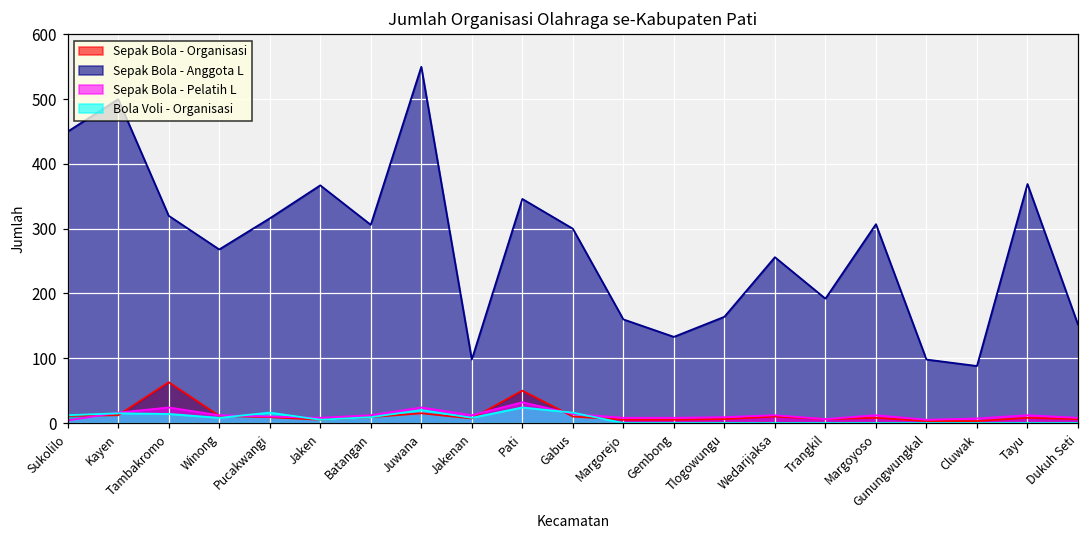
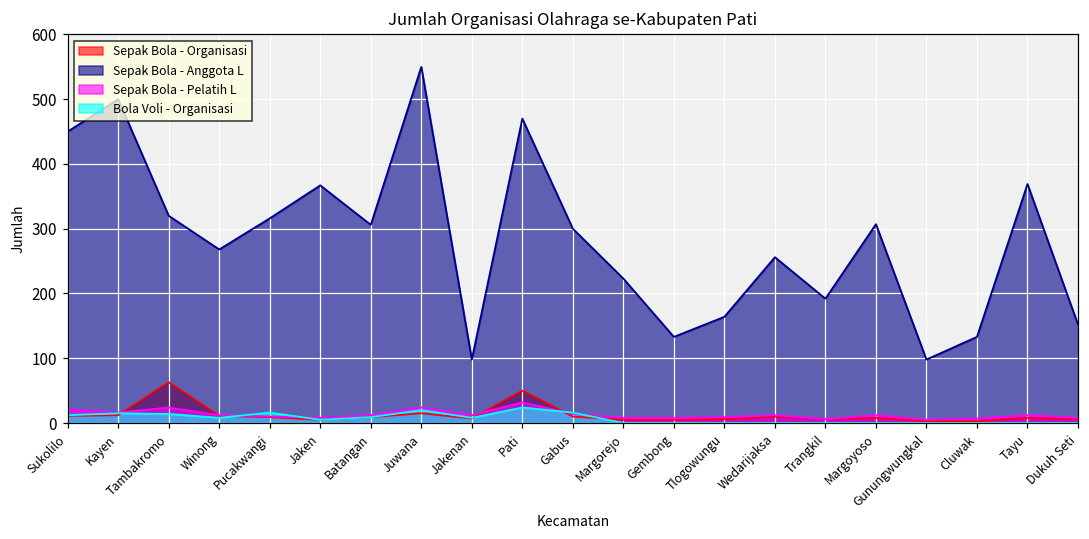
Sepak Bola - Pelatih L, Sukolilo: 0 -> 20
Sepak Bola - Anggota L, Pati: 350 -> 470
Sepak Bola - Anggota L, Margorejo: 160 -> 220
Sepak Bola - Anggota L, Cluwak: 90 -> 130
